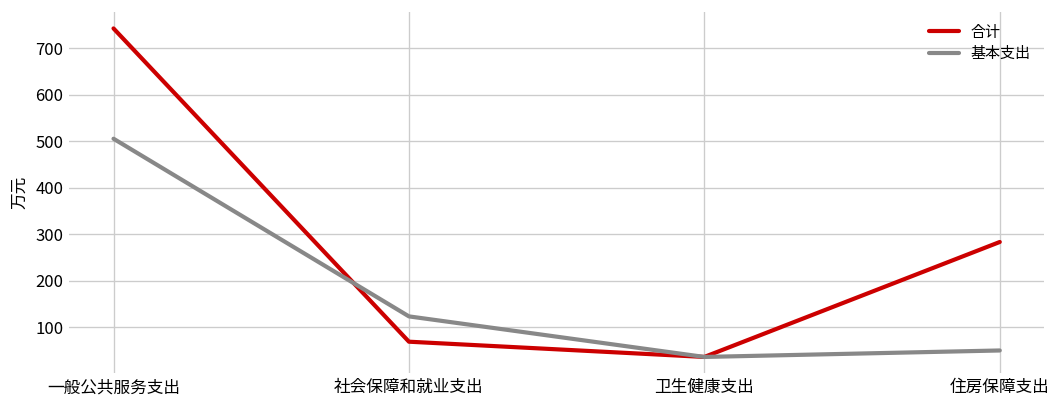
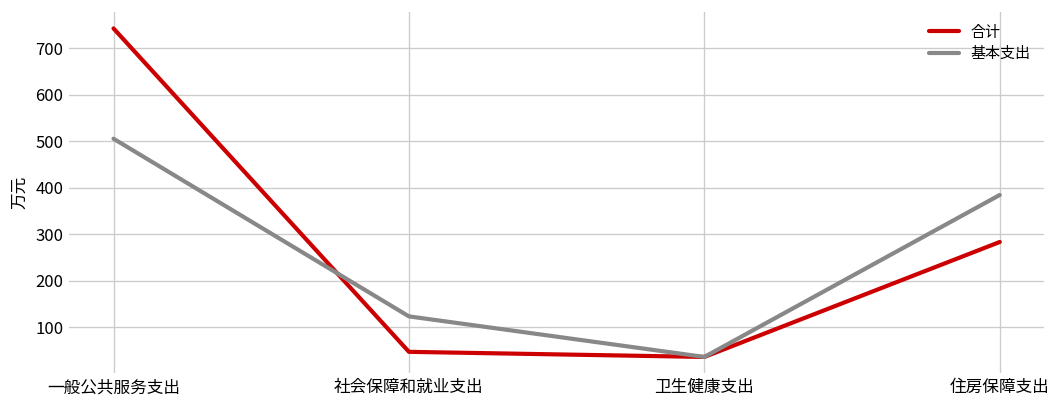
合计, 社会保障和就业支出: 70 -> 50
基本支出, 住房保障支出: 50 -> 380
